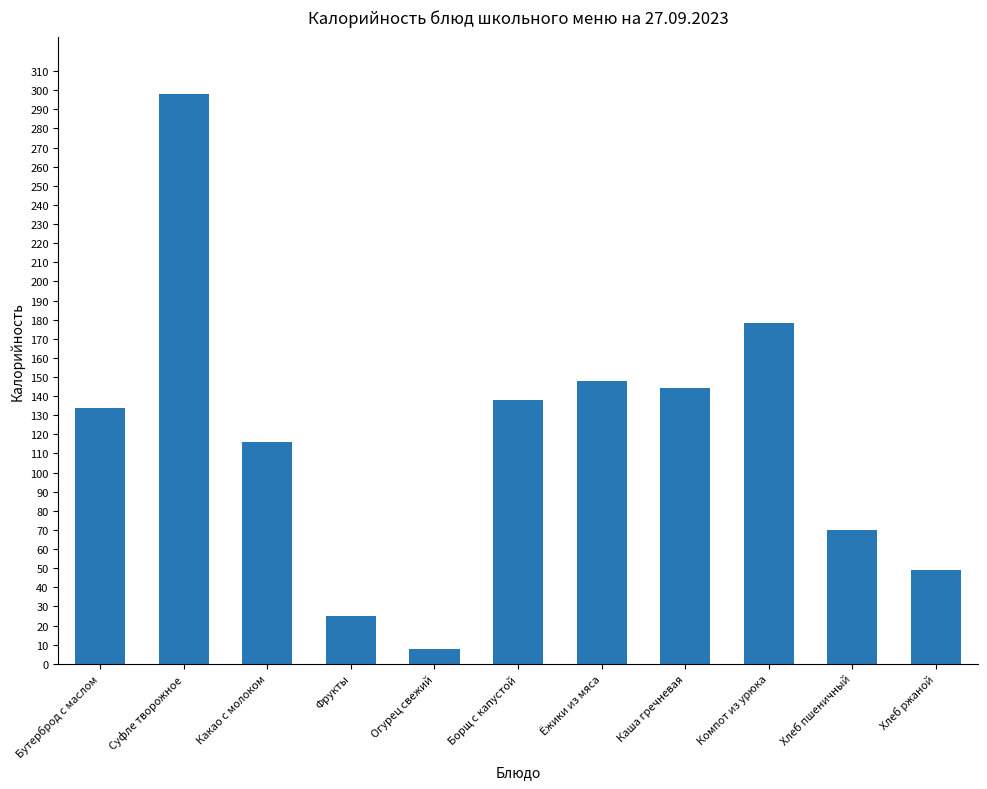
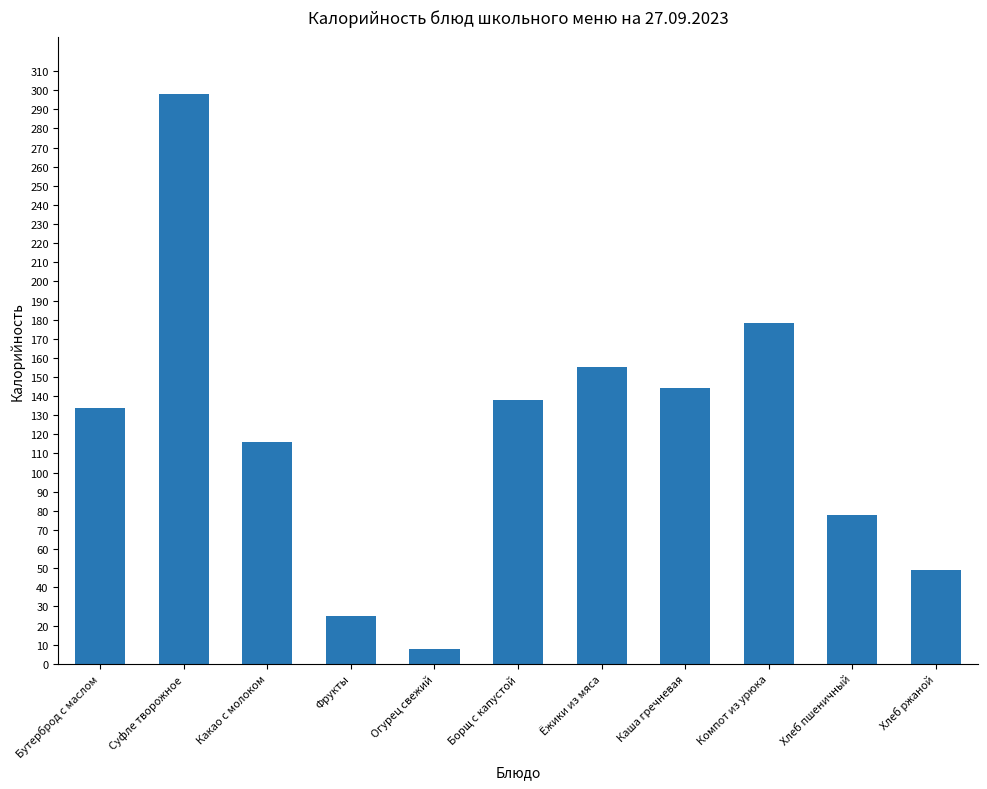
Ёжики из мяса: 148 -> 155
Хлеб пшеничный: 70 -> 78
